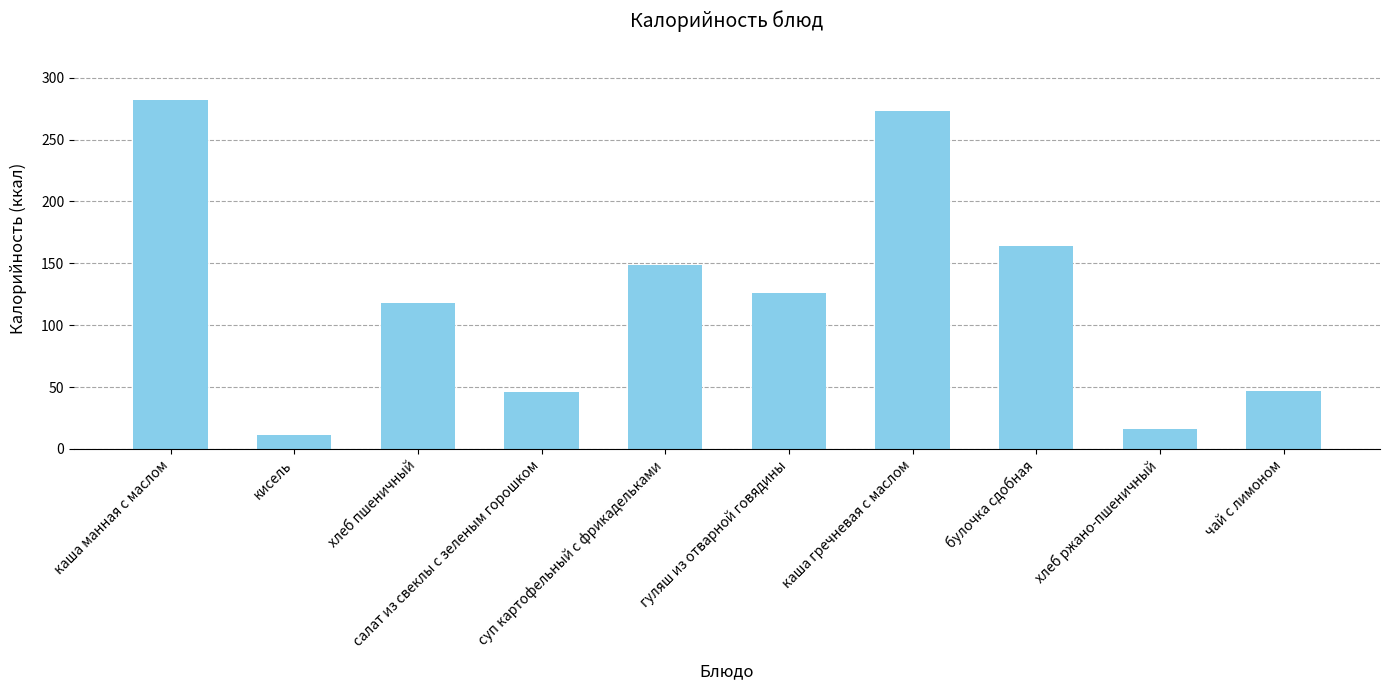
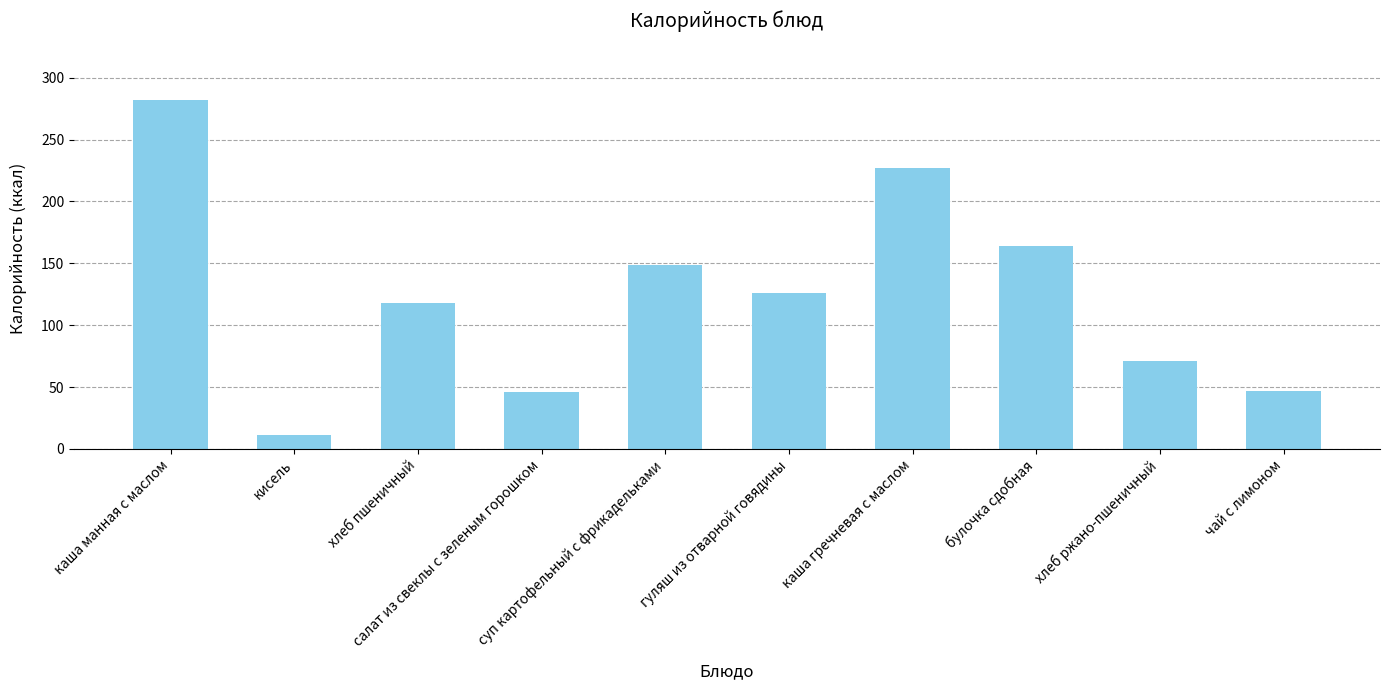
каша гречневая с маслом: 273 -> 227
хлеб ржано-пшеничный: 16 -> 71
